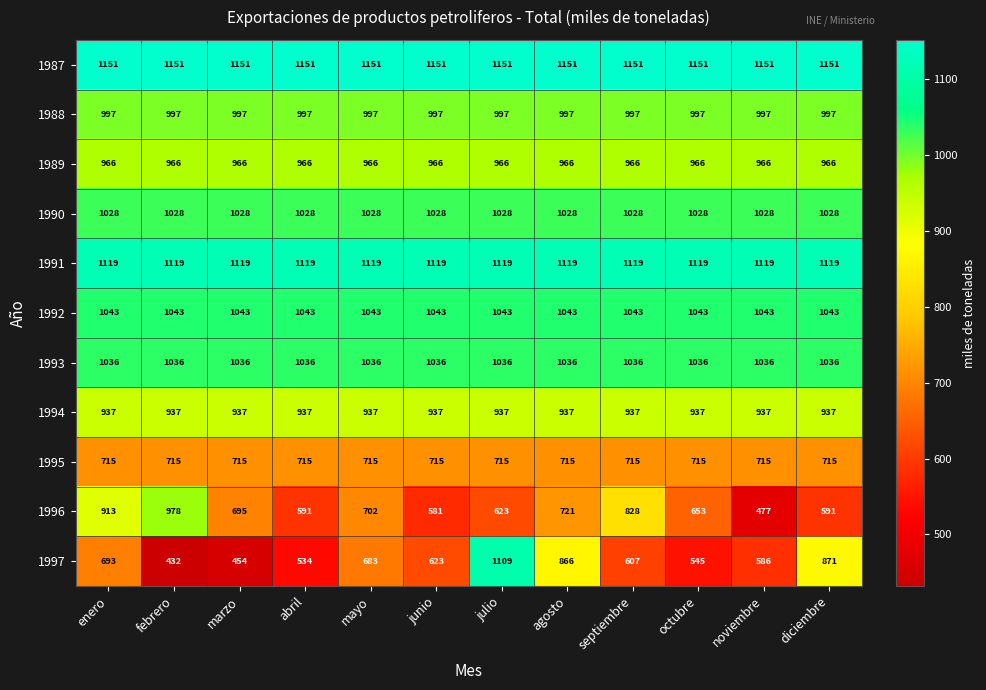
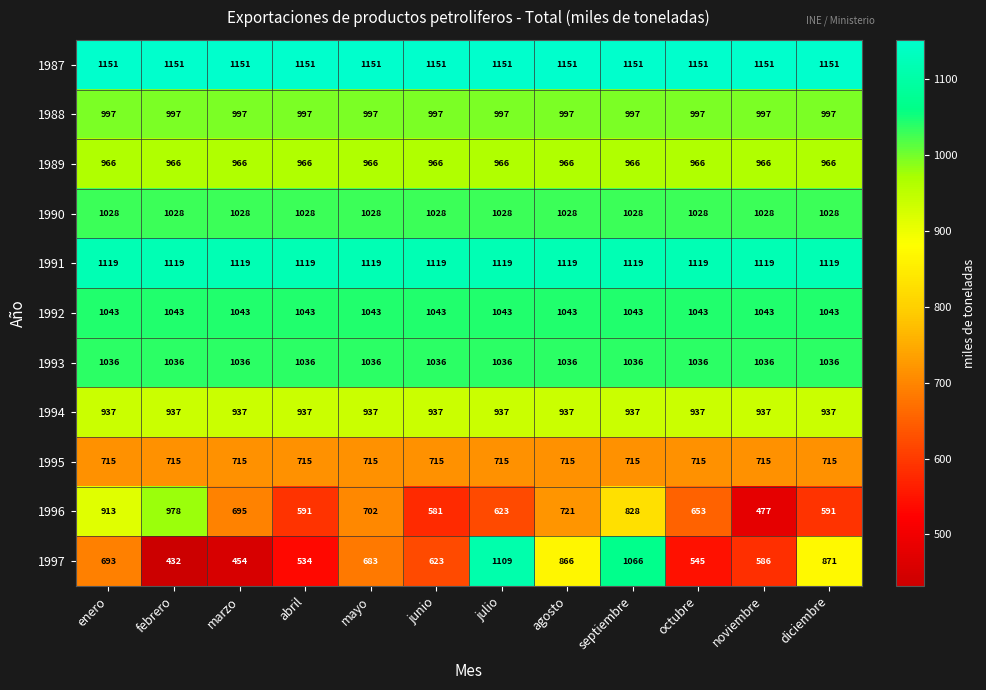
1997, septiembre: 607 -> 1066
